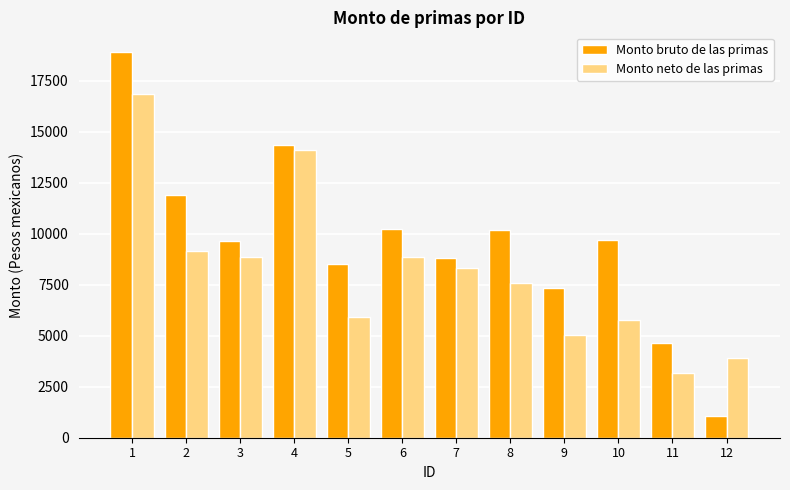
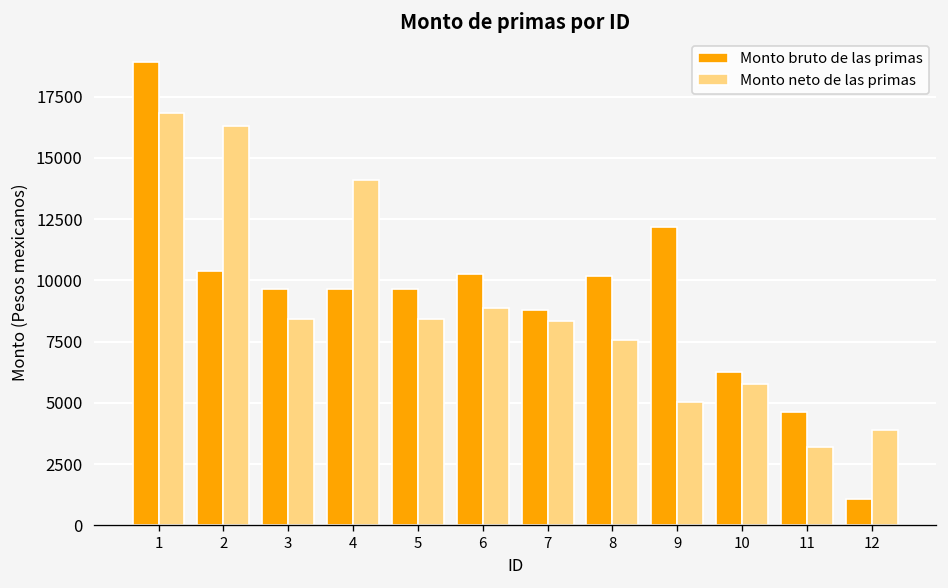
Monto bruto de las primas, 2: 11900 -> 10400
Monto neto de las primas, 2: 9200 -> 16300
Monto neto de las primas, 3: 8900 -> 8400
Monto bruto de las primas, 4: 14300 -> 9700
Monto bruto de las primas, 5: 8500 -> 9700
Monto neto de las primas, 5: 5900 -> 8400
Monto bruto de las primas, 9: 7400 -> 12200
Monto bruto de las primas, 10: 9700 -> 6300
